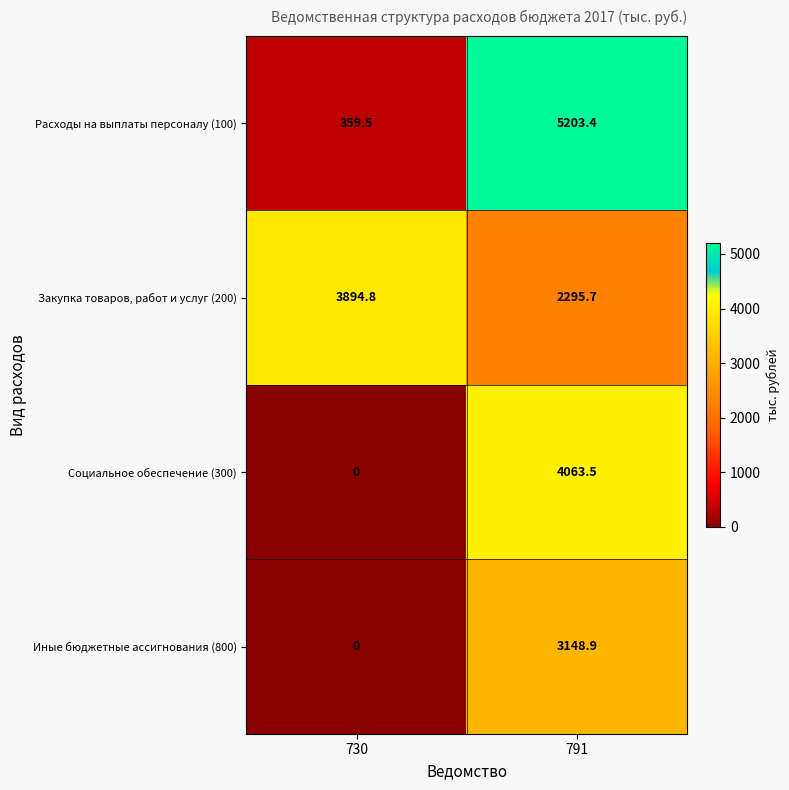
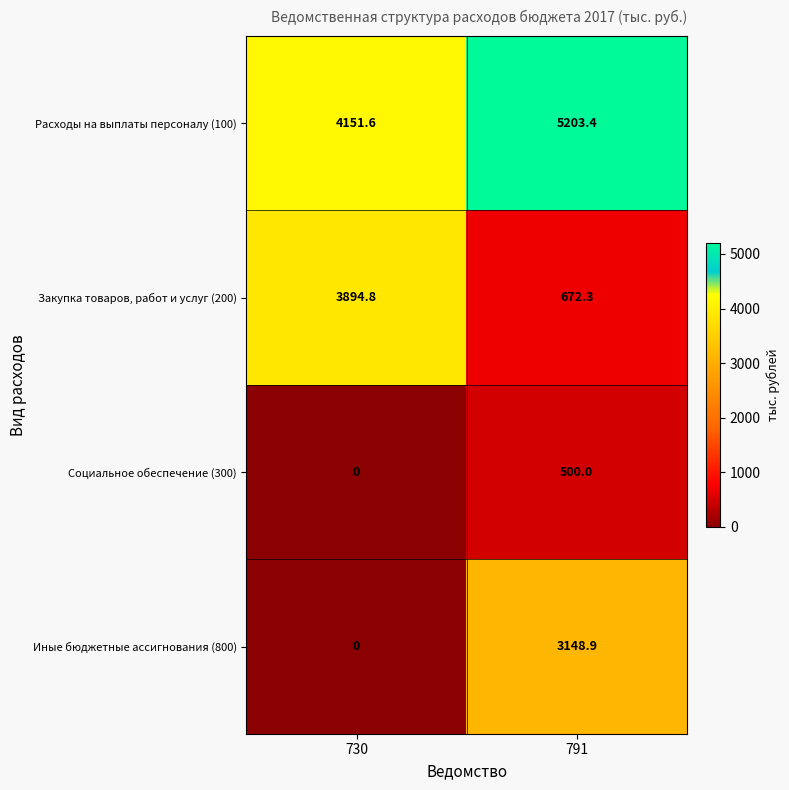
Расходы на выплаты персоналу (100), 730: 359.5 -> 4151.6
Закупка товаров, работ и услуг (200), 791: 2295.7 -> 672.3
Социальное обеспечение (300), 791: 4063.5 -> 500.0
